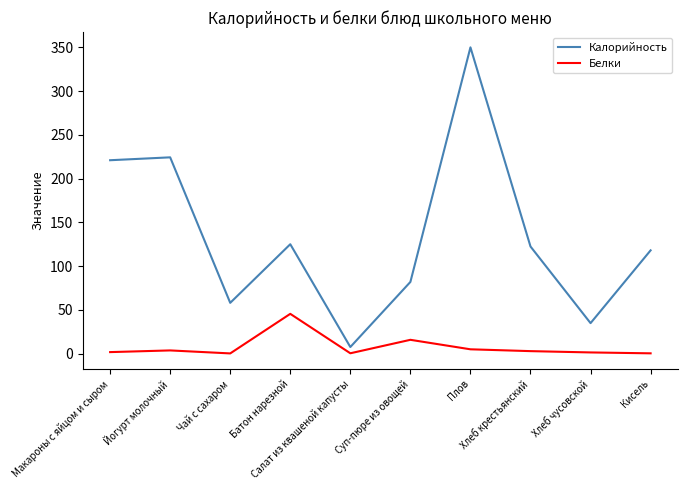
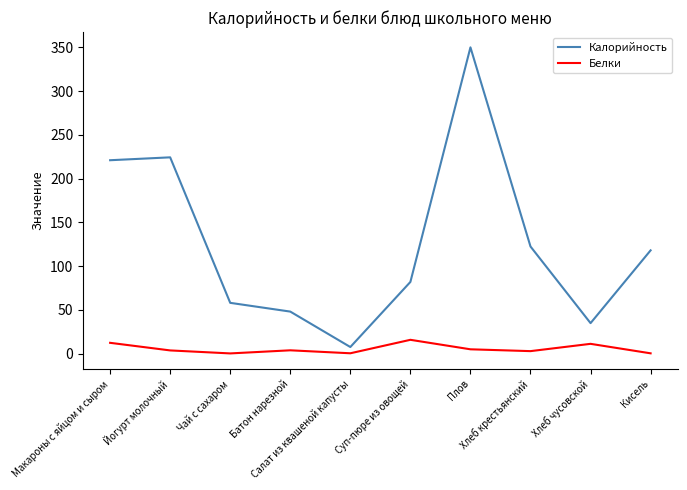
Белки, Макароны с яйцом и сыром: 0 -> 10
Калорийность, Батон нарезной: 130 -> 50
Белки, Батон нарезной: 50 -> 0
Белки, Хлеб чусовской: 0 -> 10
